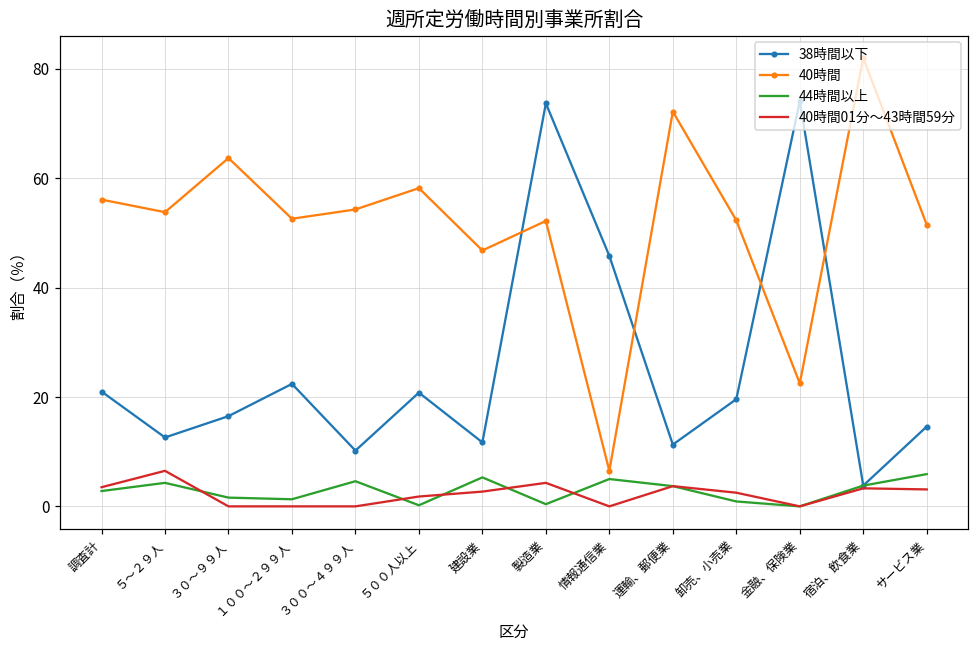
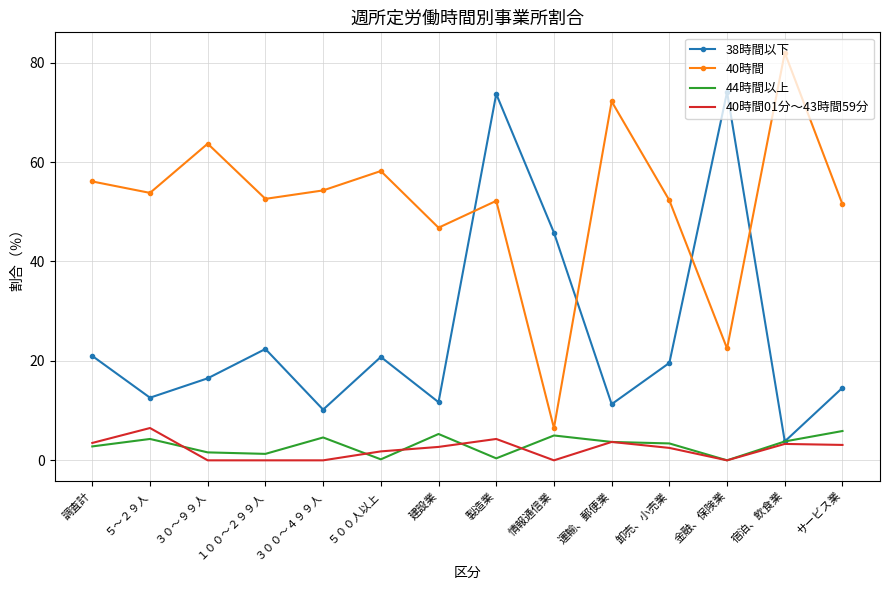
44時間以上, 卸売、小売業: 1 -> 3
